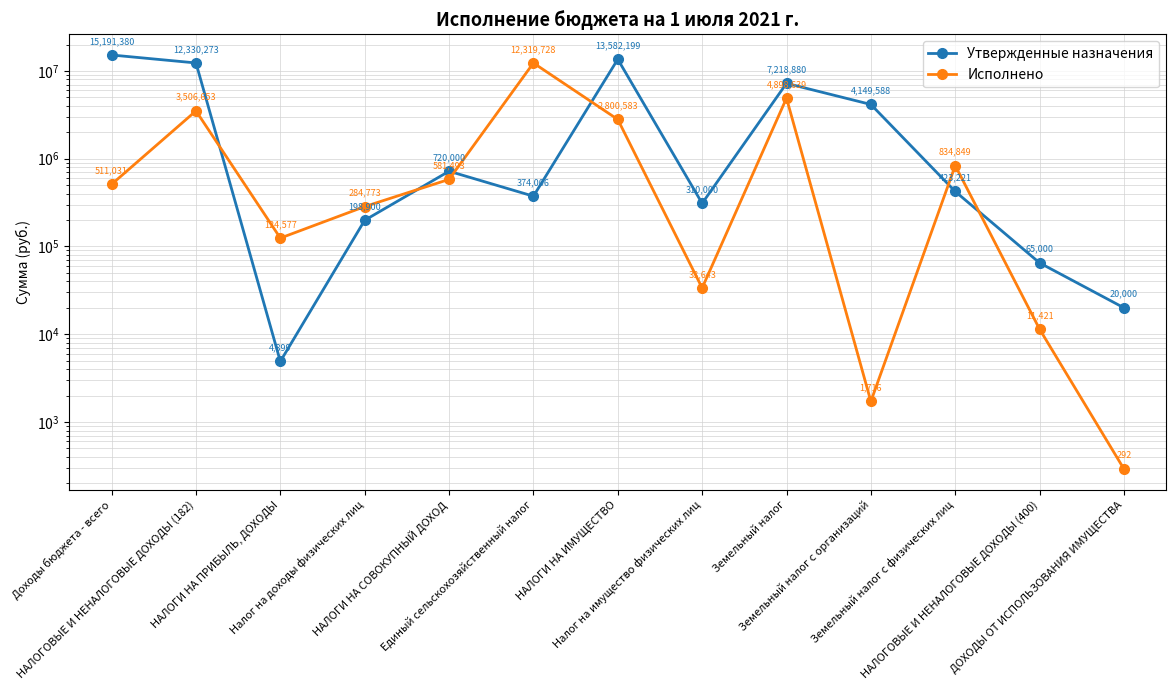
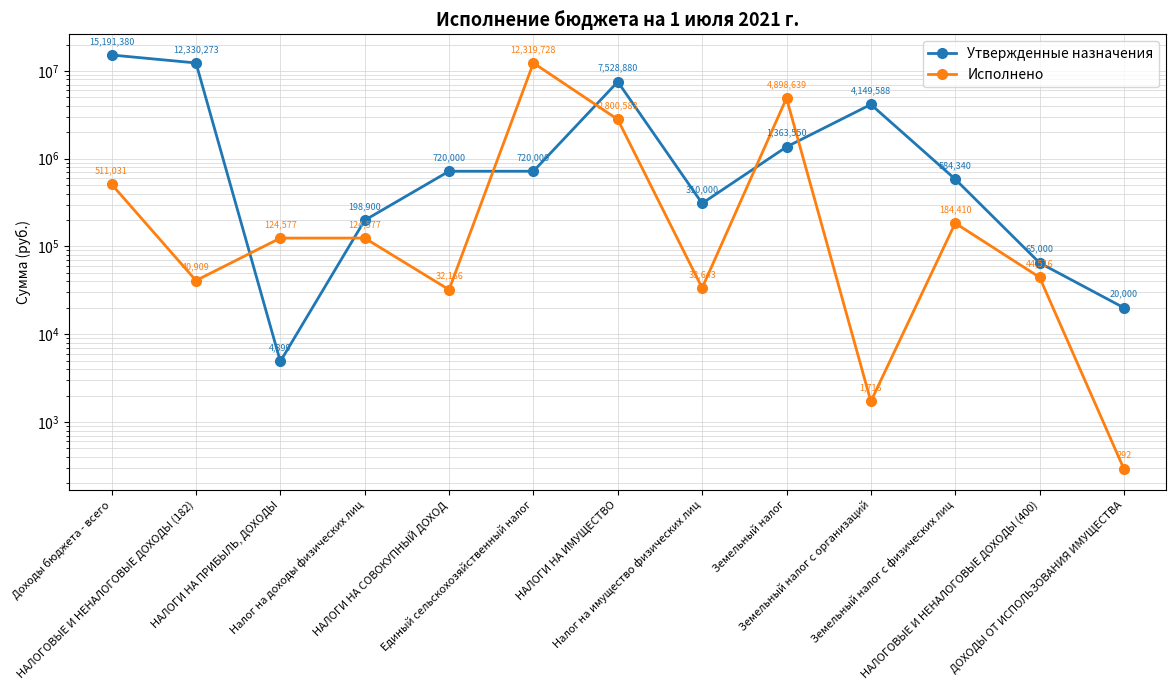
Исполнено, НАЛОГОВЫЕ И НЕНАЛОГОВЫЕ ДОХОДЫ (182): 3,506,653 -> 40,909
Исполнено, Налог на доходы физических лиц: 284,773 -> 124,577
Исполнено, НАЛОГИ НА СОВОКУПНЫЙ ДОХОД: 581,493 -> 32,166
Утвержденные назначения, Единый сельскохозяйственный налог: 374,006 -> 720,000
Утвержденные назначения, НАЛОГИ НА ИМУЩЕСТВО: 13,582,199 -> 7,528,880
Утвержденные назначения, Земельный налог: 7,218,880 -> 1,363,550
Утвержденные назначения, Земельный налог с физических лиц: 423,221 -> 584,340
Исполнено, Земельный налог с физических лиц: 834,849 -> 184,410
Исполнено, НАЛОГОВЫЕ И НЕНАЛОГОВЫЕ ДОХОДЫ (400): 11,421 -> 44,516
